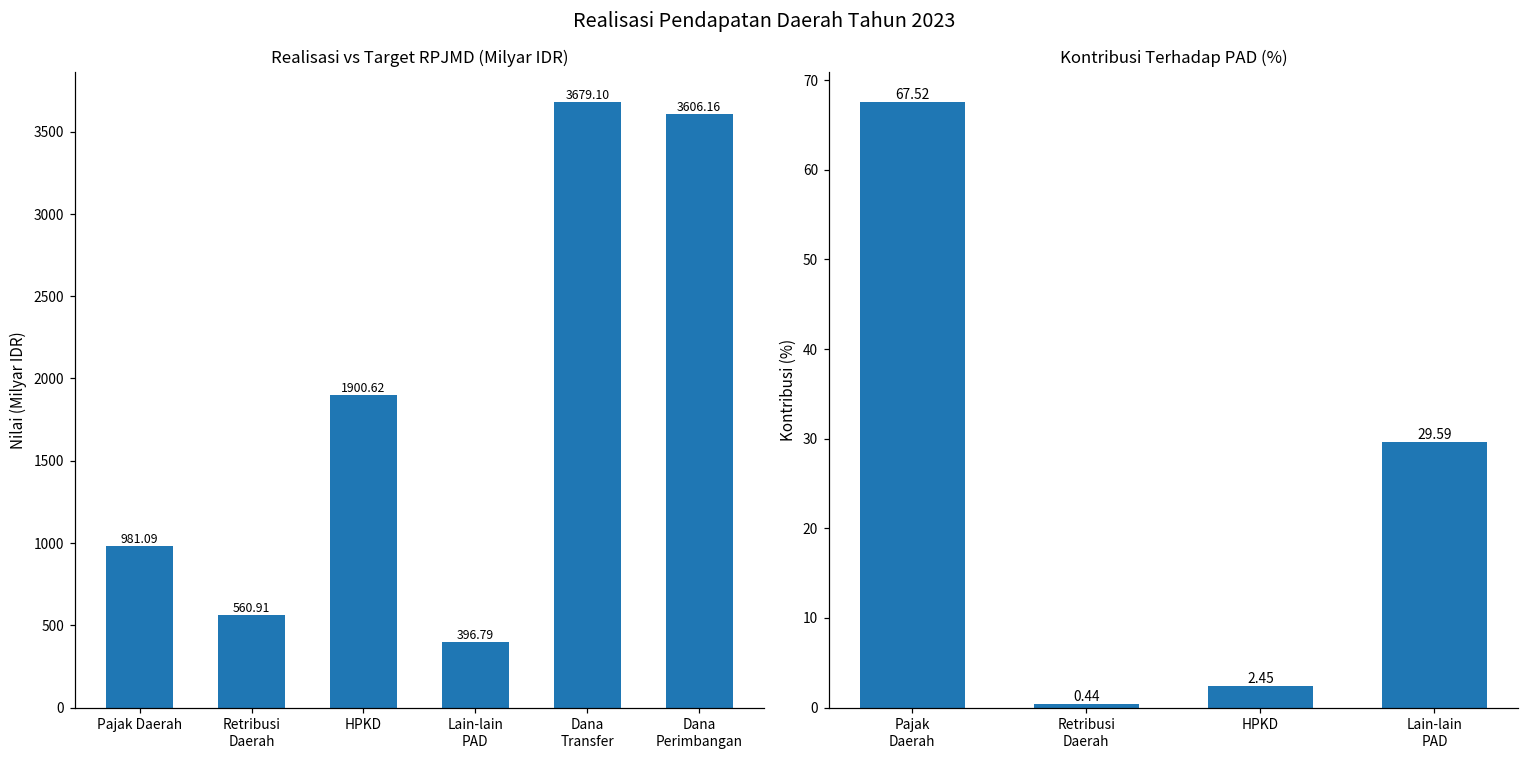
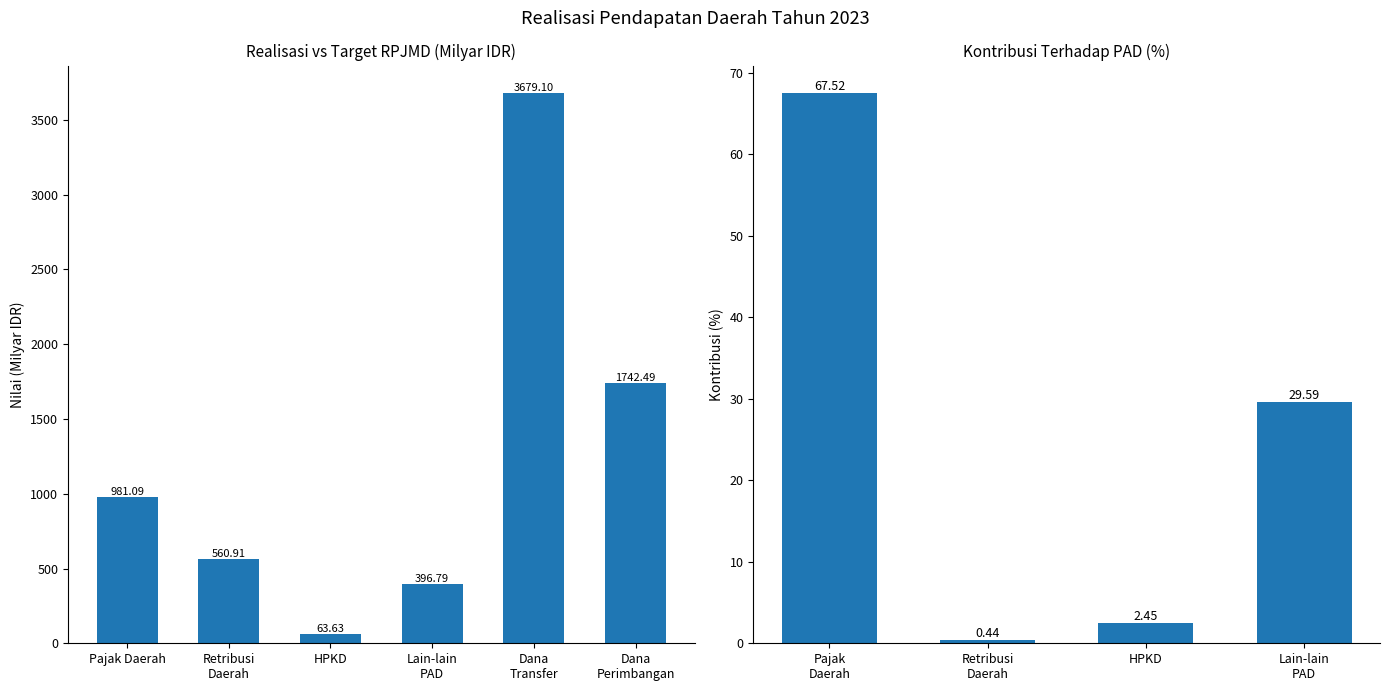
Realisasi vs Target RPJMD (Milyar IDR), HPKD: 1900.62 -> 63.63
Realisasi vs Target RPJMD (Milyar IDR), Dana Perimbangan: 3606.16 -> 1742.49
